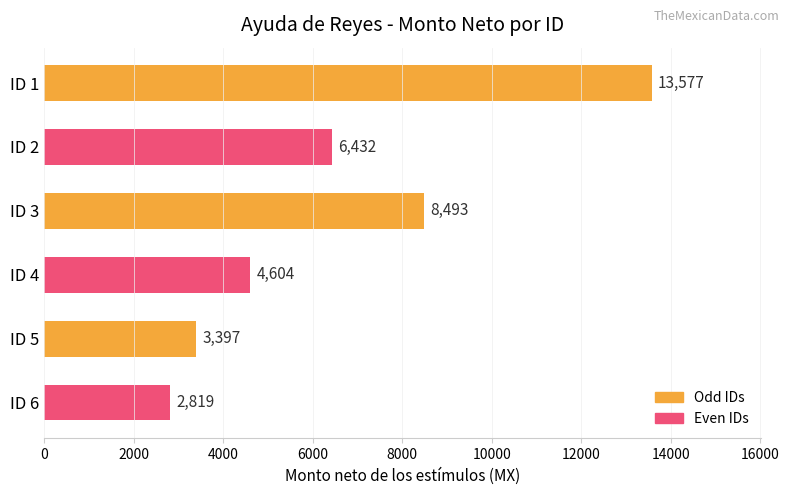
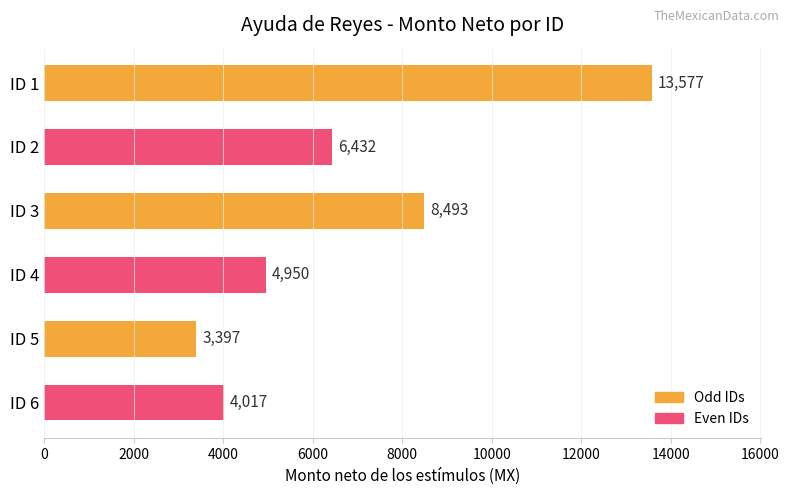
ID 4: 4,604 -> 4,950
ID 6: 2,819 -> 4,017
